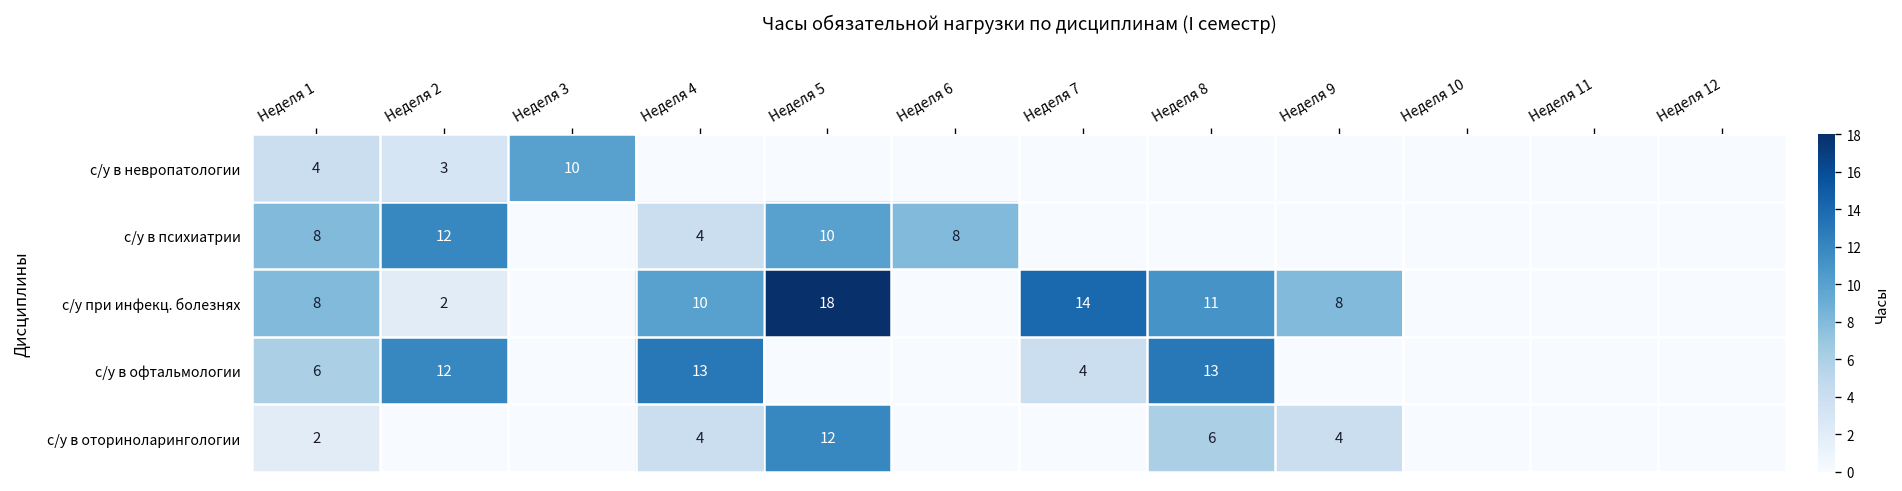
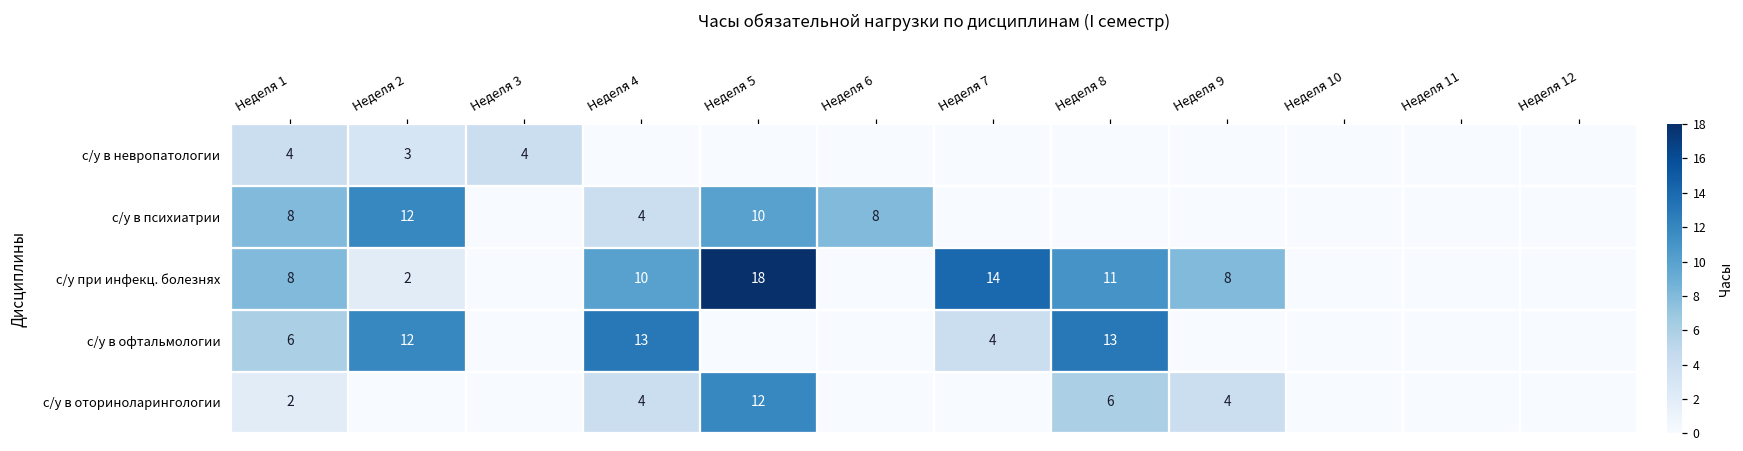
с/у в невропатологии, Неделя 3: 10 -> 4
